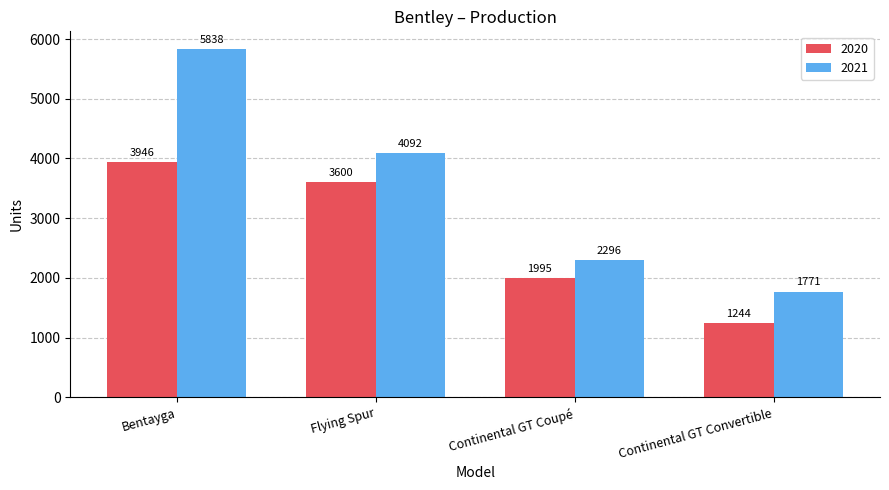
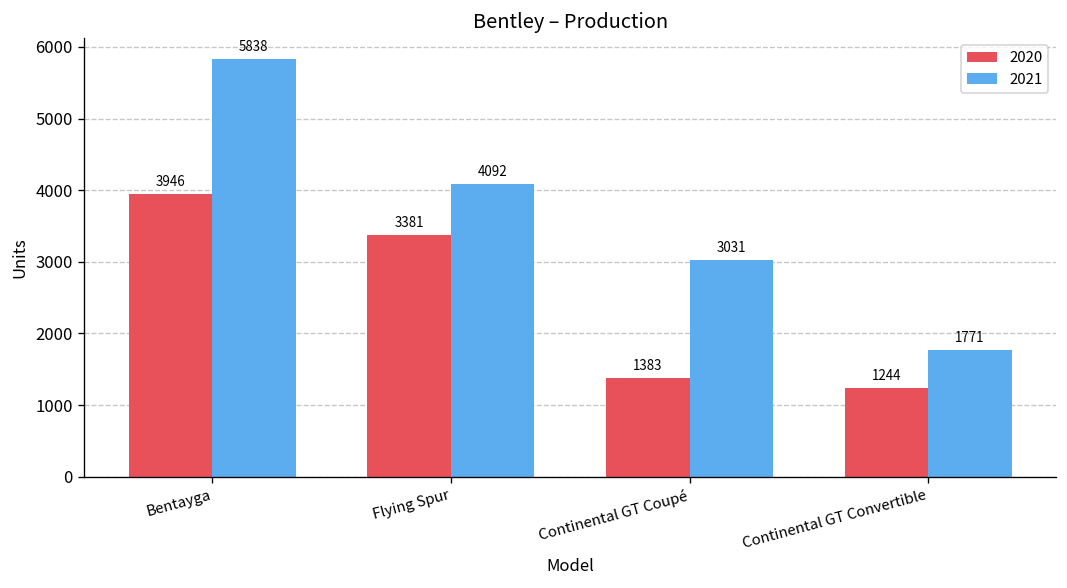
2020, Flying Spur: 3600 -> 3381
2020, Continental GT Coupé: 1995 -> 1383
2021, Continental GT Coupé: 2296 -> 3031
